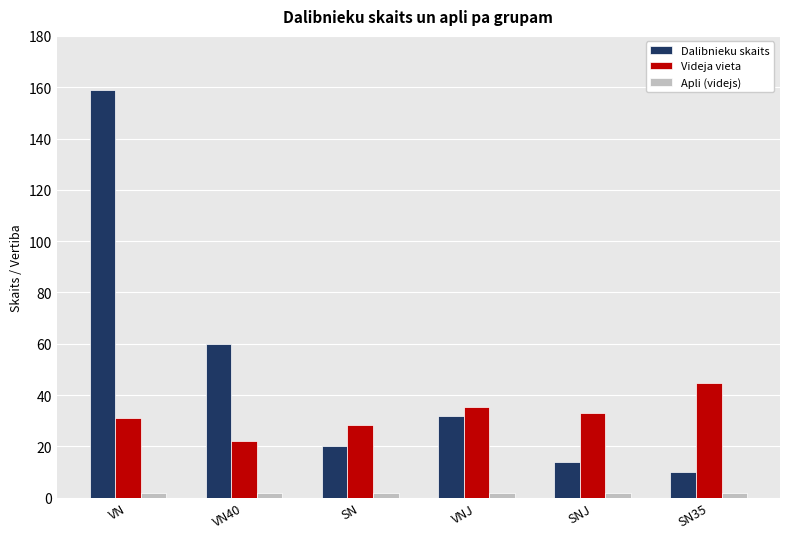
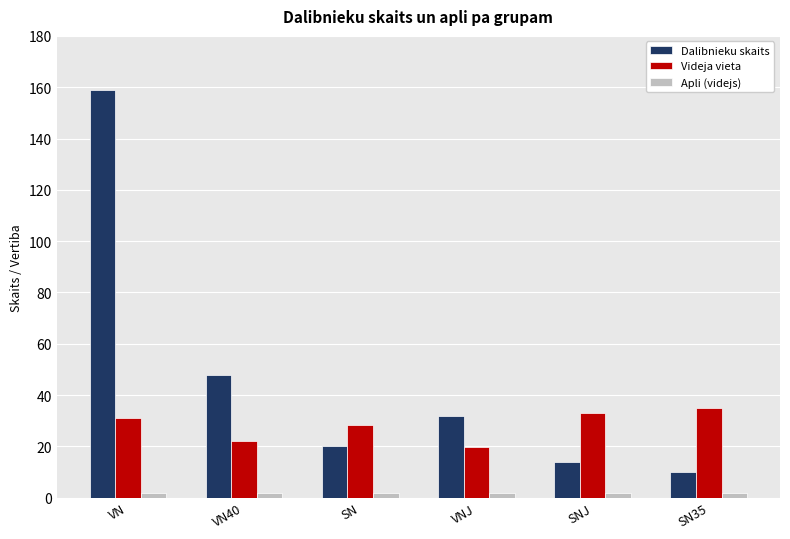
Dalibnieku skaits, VN40: 60 -> 48
Videja vieta, VNJ: 35 -> 20
Videja vieta, SN35: 45 -> 35
